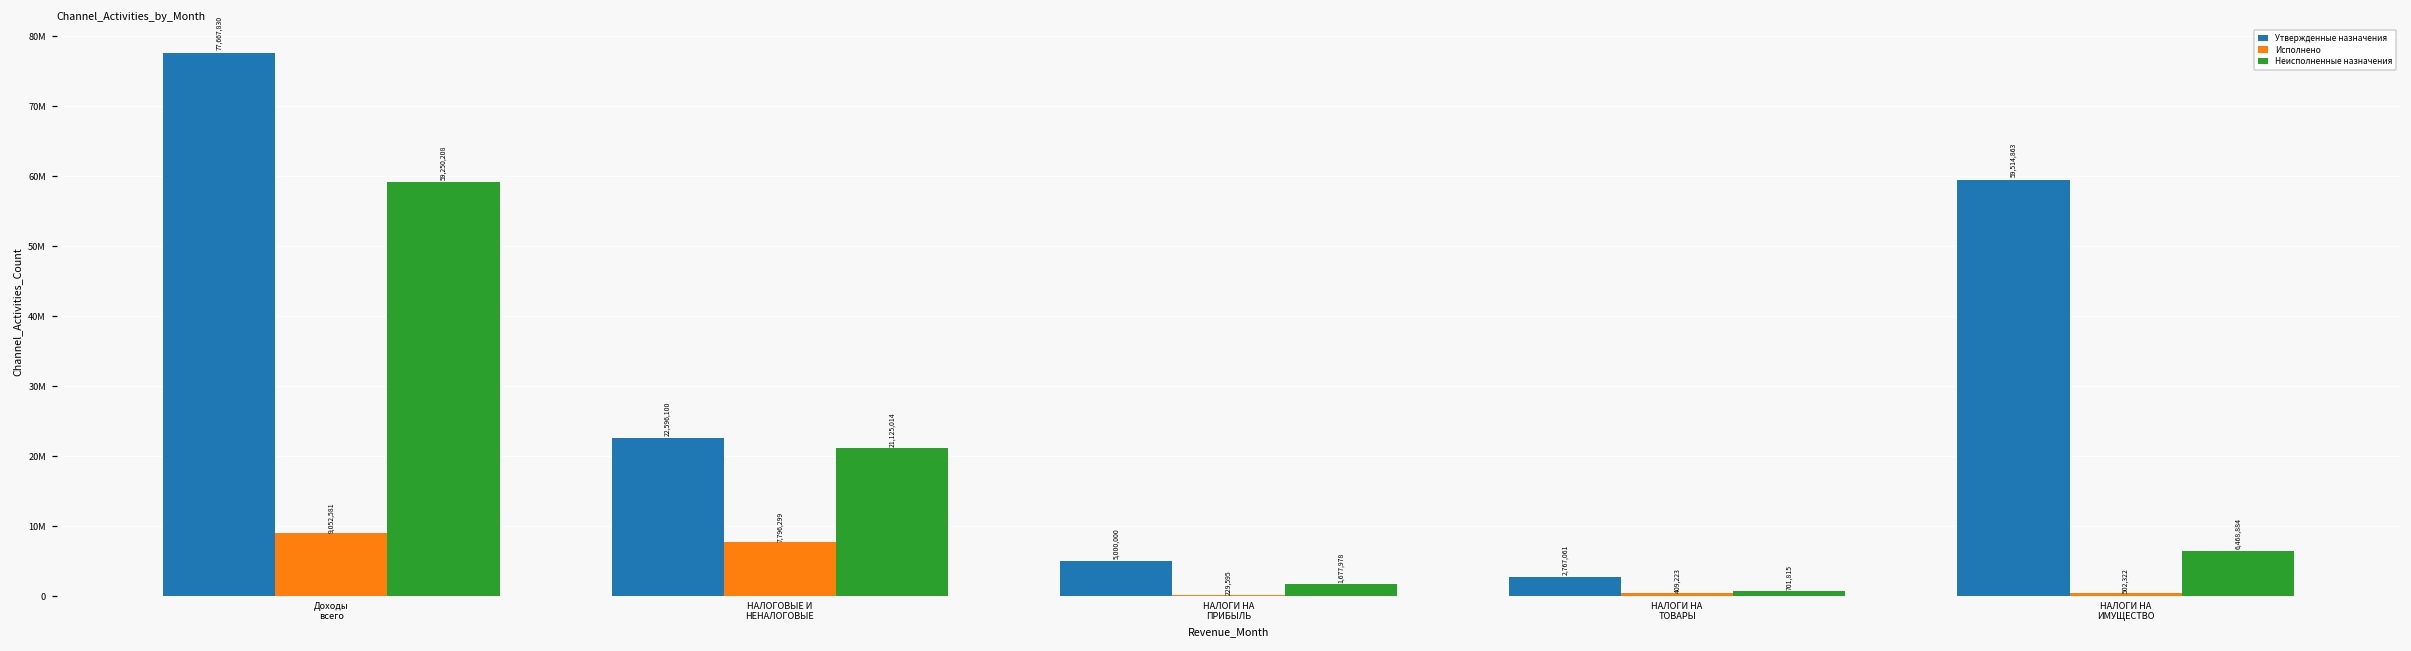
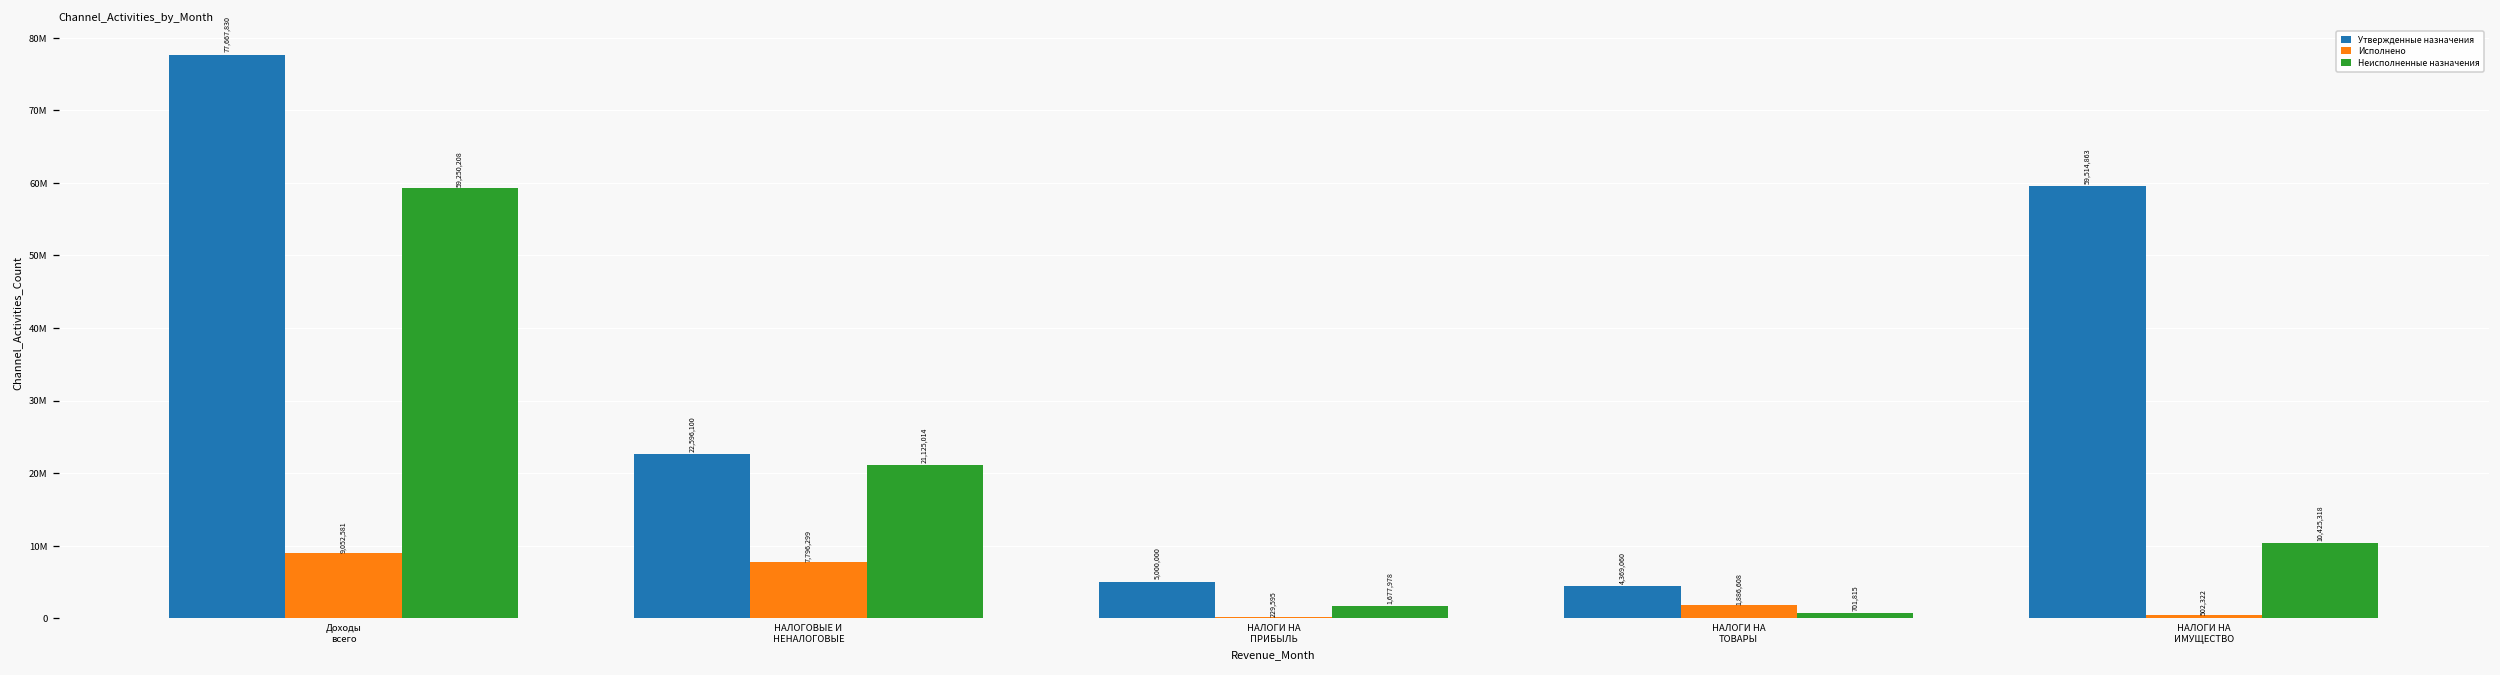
Утвержденные назначения, НАЛОГИ НА ТОВАРЫ: 2,767,061 -> 4,369,060
Исполнено, НАЛОГИ НА ТОВАРЫ: 409,223 -> 1,886,608
Неисполненные назначения, НАЛОГИ НА ИМУЩЕСТВО: 6,468,884 -> 10,425,318
